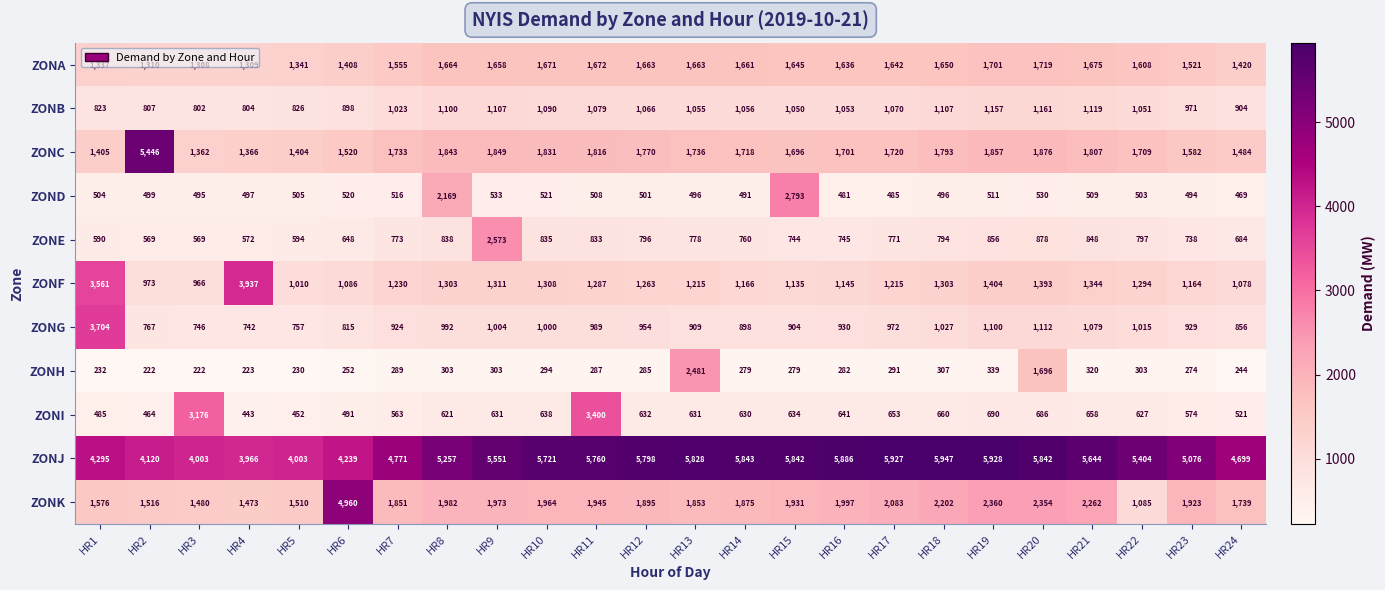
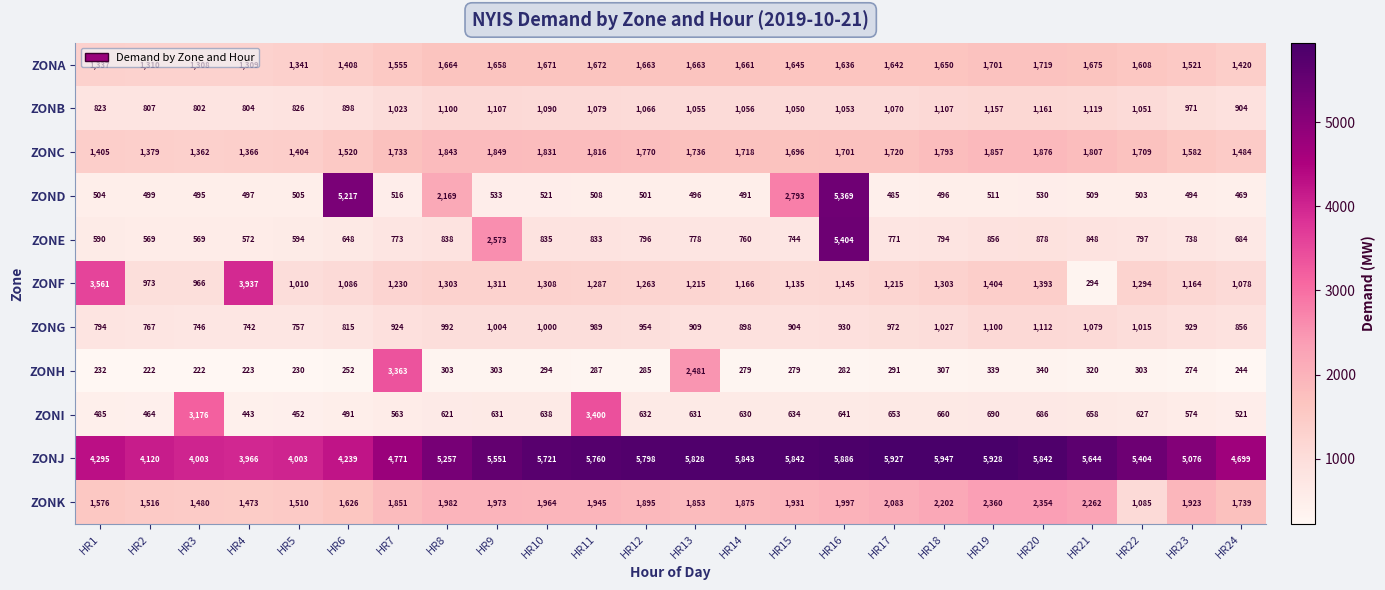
ZONC, HR2: 5,446 -> 1,379
ZOND, HR6: 520 -> 5,217
ZOND, HR16: 481 -> 5,369
ZONE, HR16: 745 -> 5,404
ZONF, HR21: 1,344 -> 294
ZONG, HR1: 3,704 -> 794
ZONH, HR7: 289 -> 3,363
ZONH, HR20: 1,696 -> 340
ZONK, HR6: 4,960 -> 1,626
